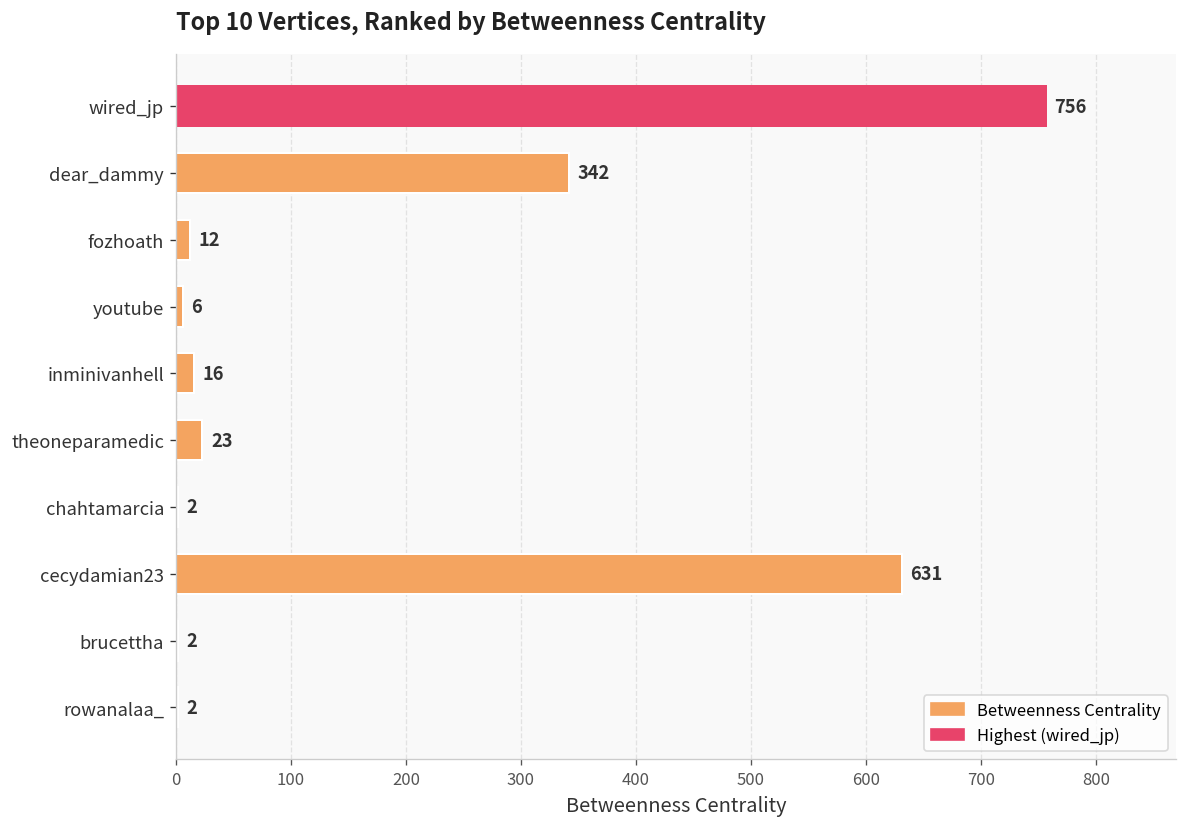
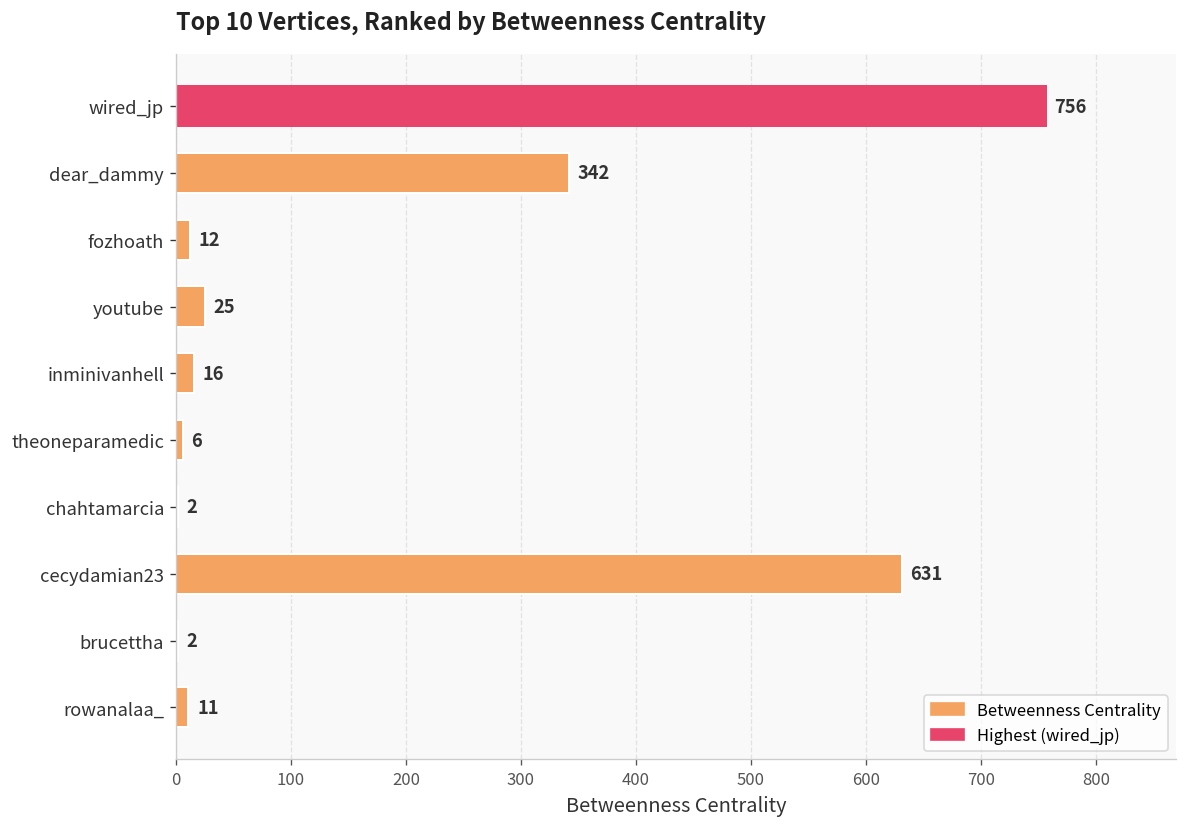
youtube: 6 -> 25
theoneparamedic: 23 -> 6
rowanalaa_: 2 -> 11
